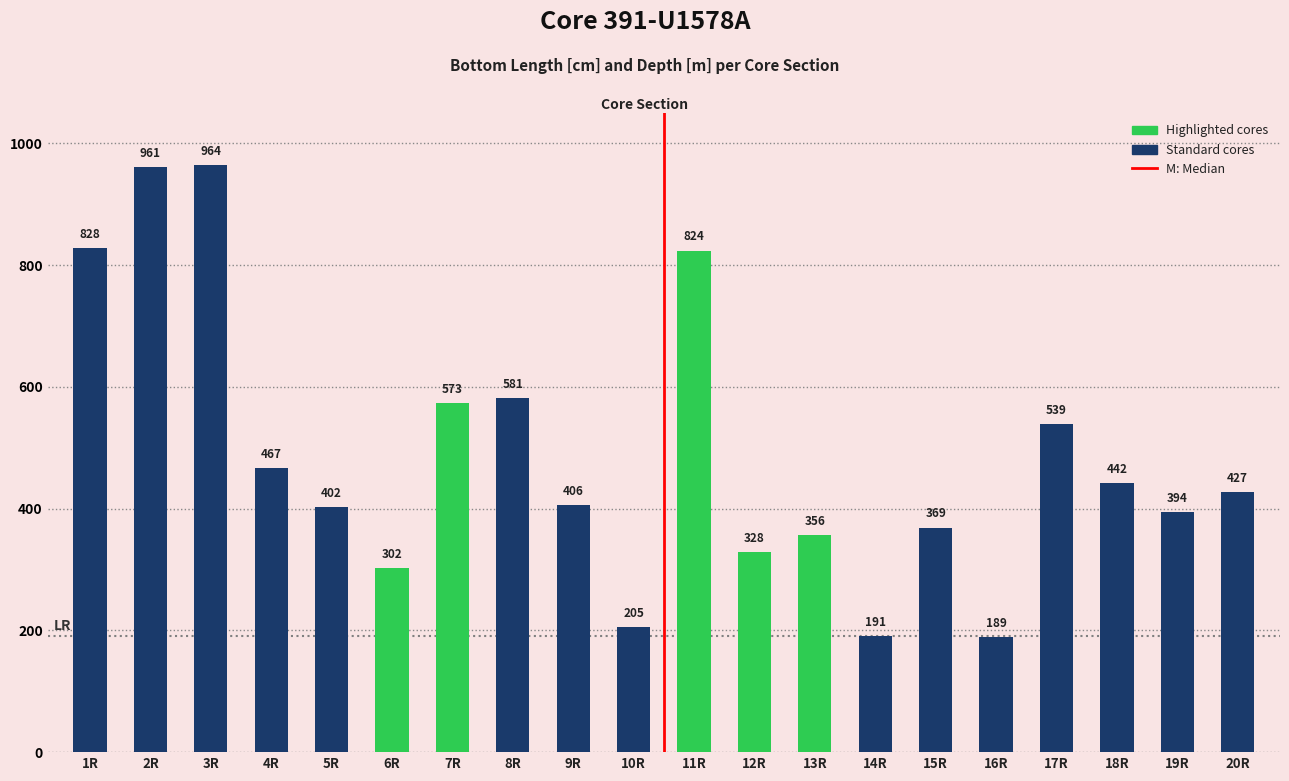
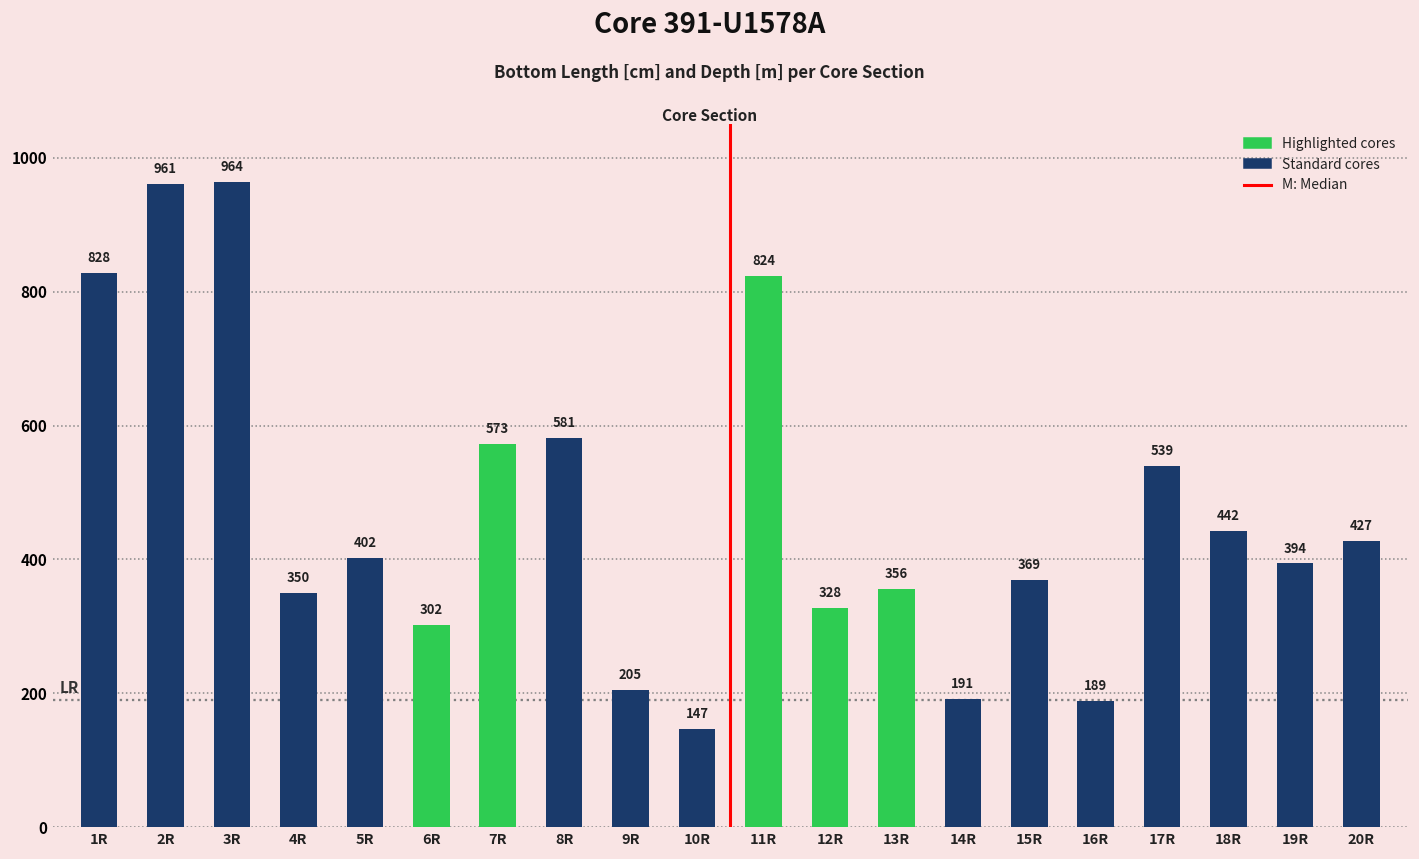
4R: 467 -> 350
9R: 406 -> 205
10R: 205 -> 147
